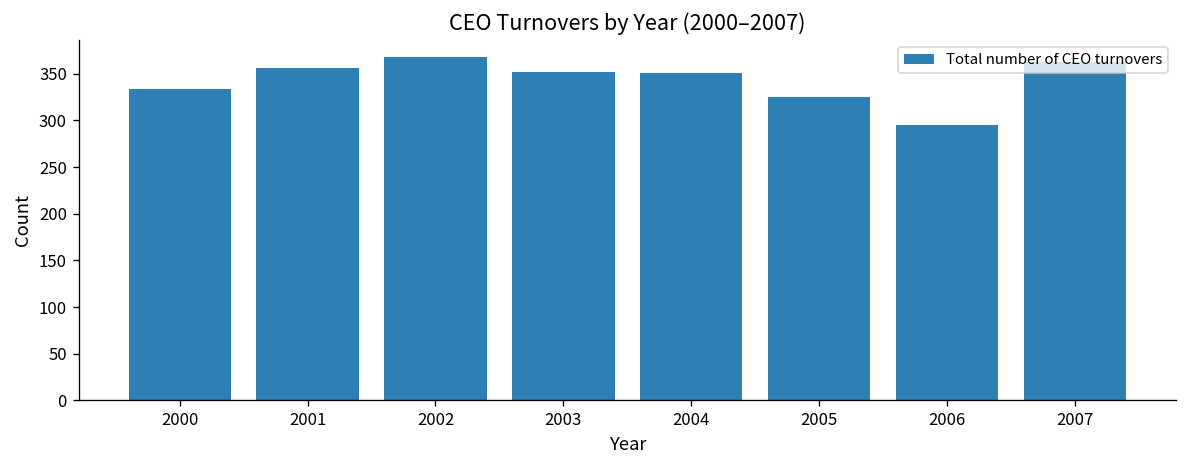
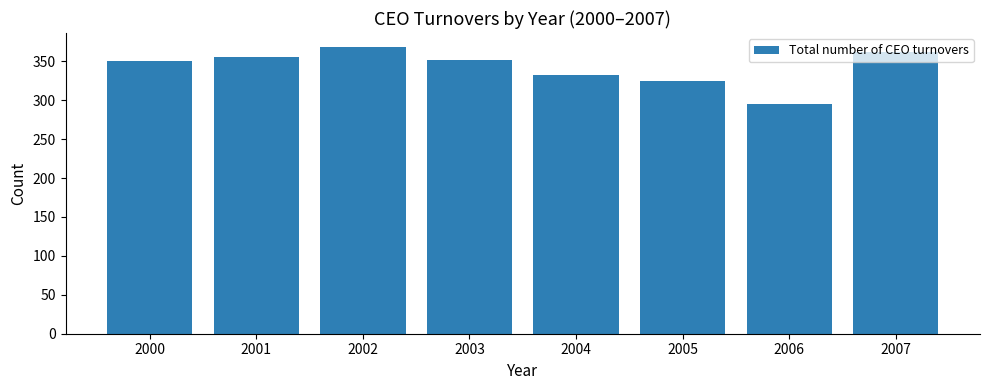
2000: 330 -> 350
2004: 350 -> 330
